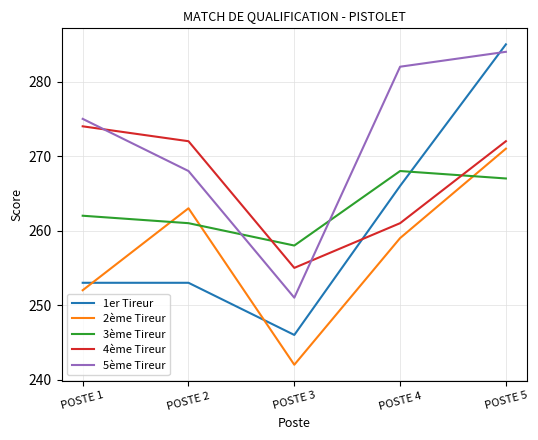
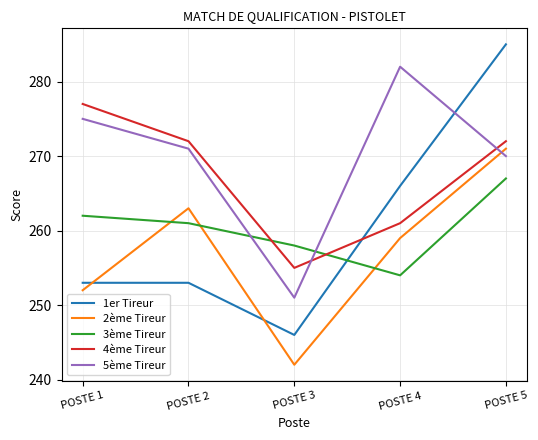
4ème Tireur, POSTE 1: 274 -> 277
5ème Tireur, POSTE 2: 268 -> 271
3ème Tireur, POSTE 4: 268 -> 254
5ème Tireur, POSTE 5: 284 -> 270
